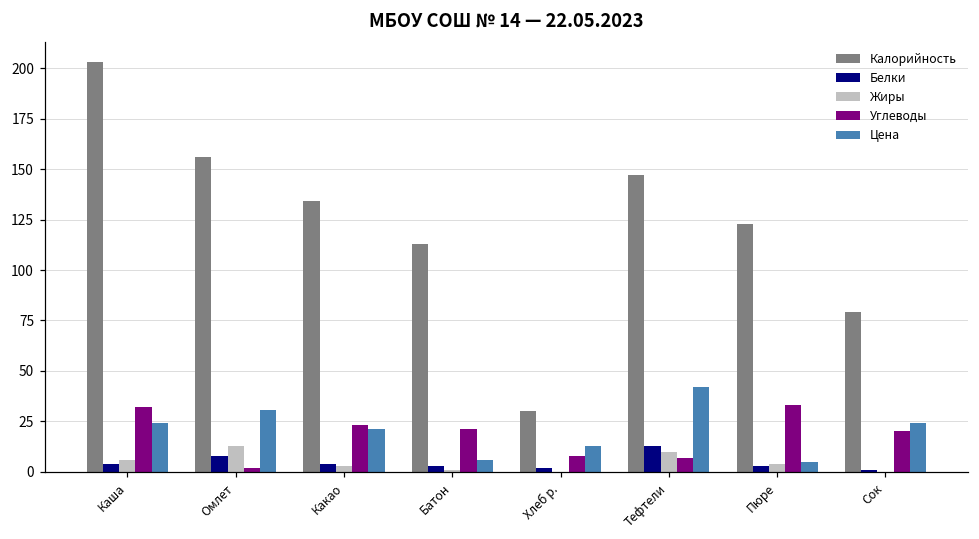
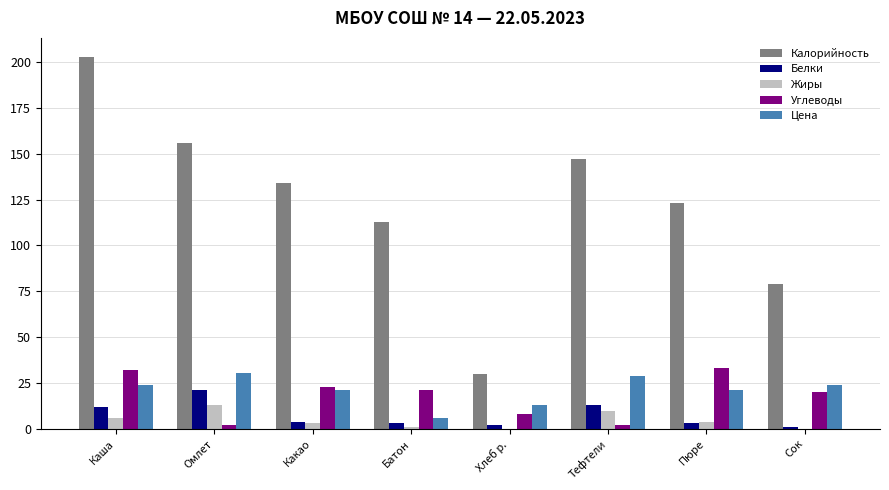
Белки, Каша: 4 -> 12
Белки, Омлет: 8 -> 21
Углеводы, Тефтели: 7 -> 2
Цена, Тефтели: 42 -> 29
Цена, Пюре: 5 -> 21
